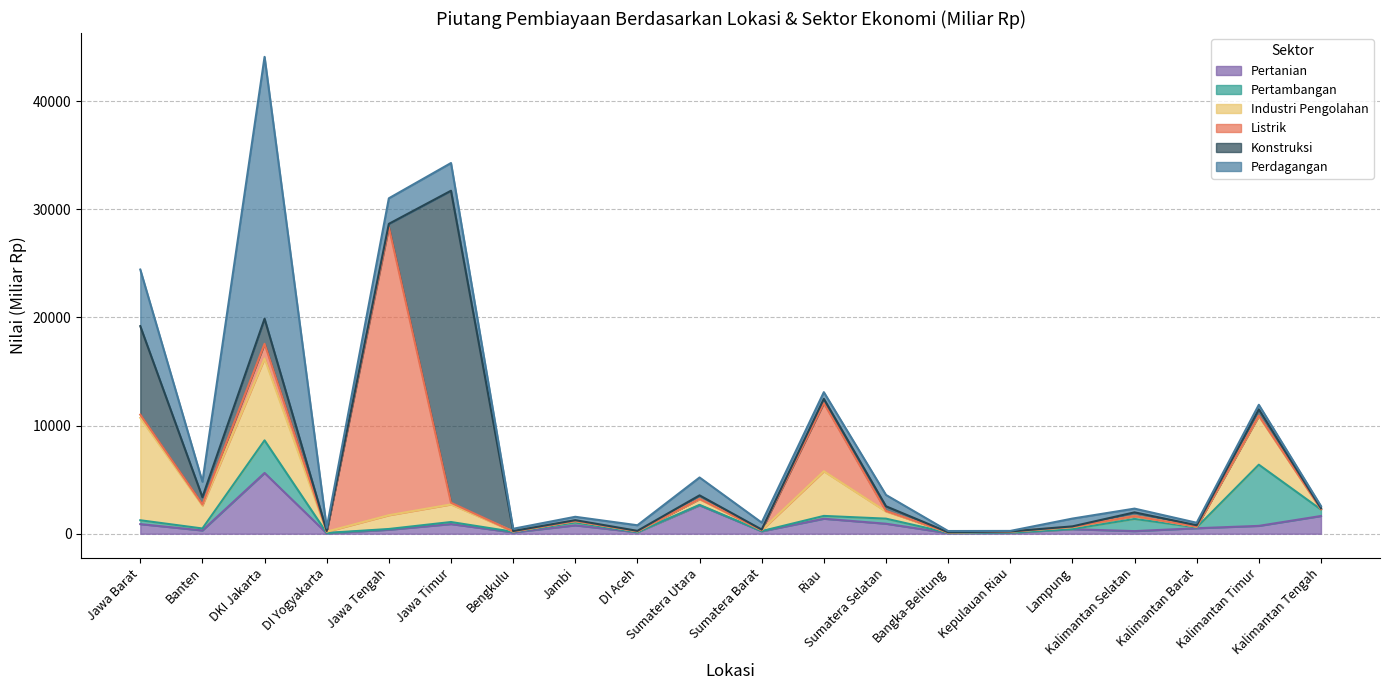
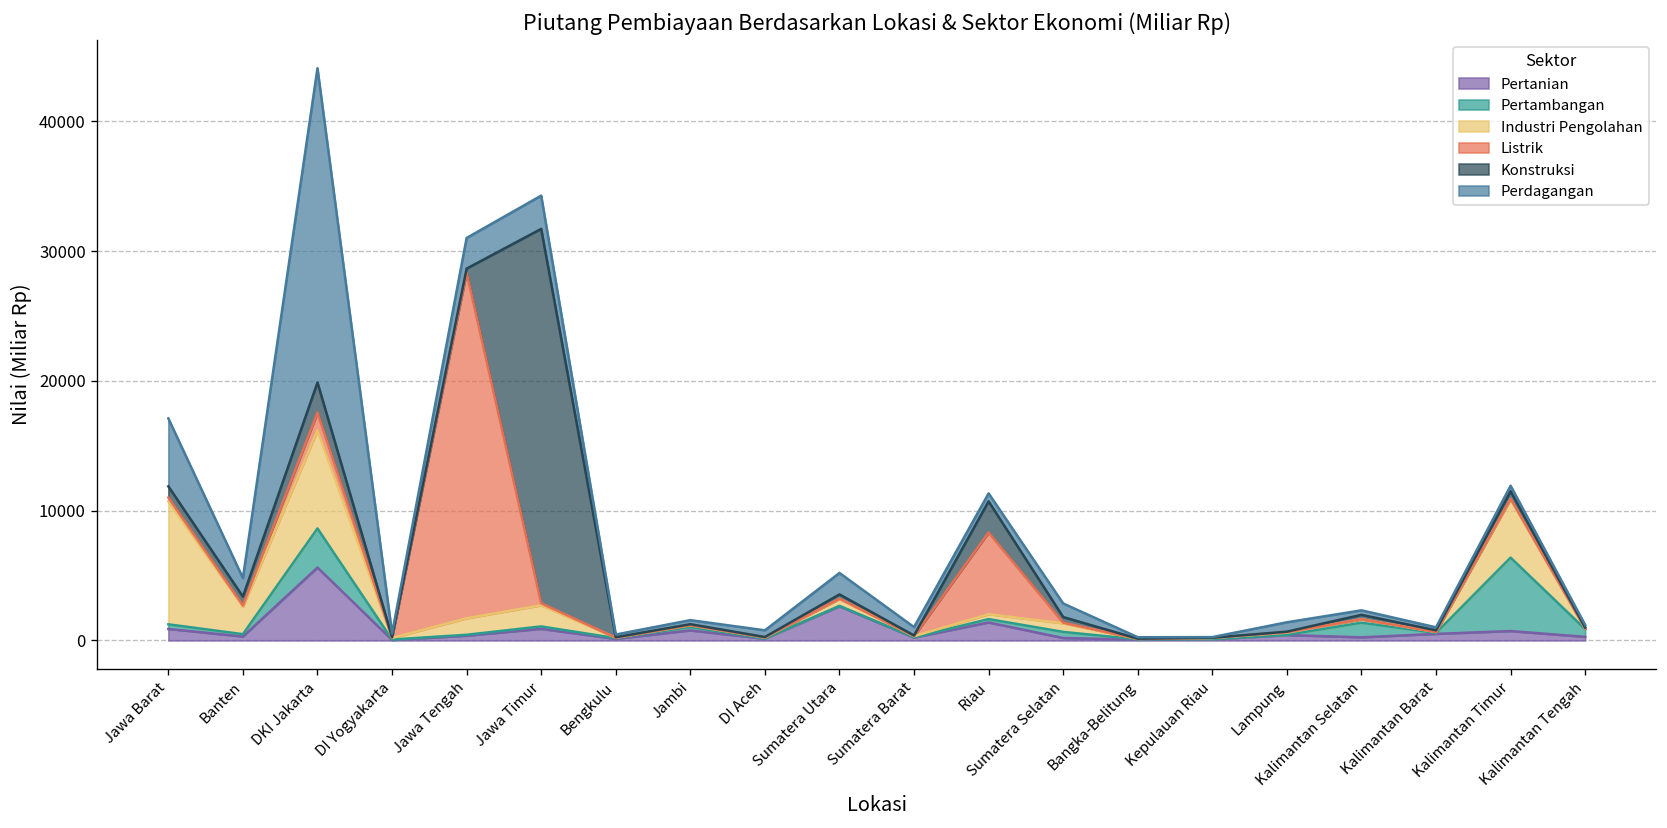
Konstruksi, Jawa Barat: 8200 -> 900
Industri Pengolahan, Riau: 4100 -> 400
Konstruksi, Riau: 400 -> 2400
Pertanian, Sumatera Selatan: 900 -> 200
Pertanian, Kalimantan Tengah: 1600 -> 300
